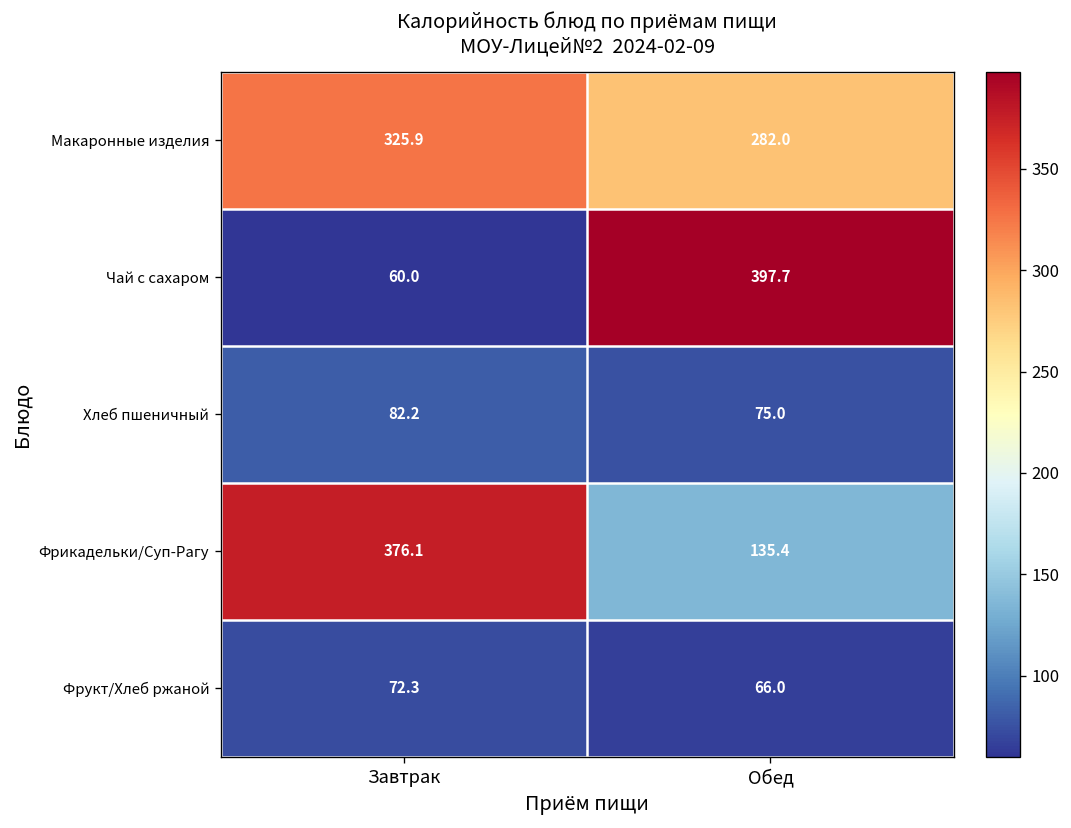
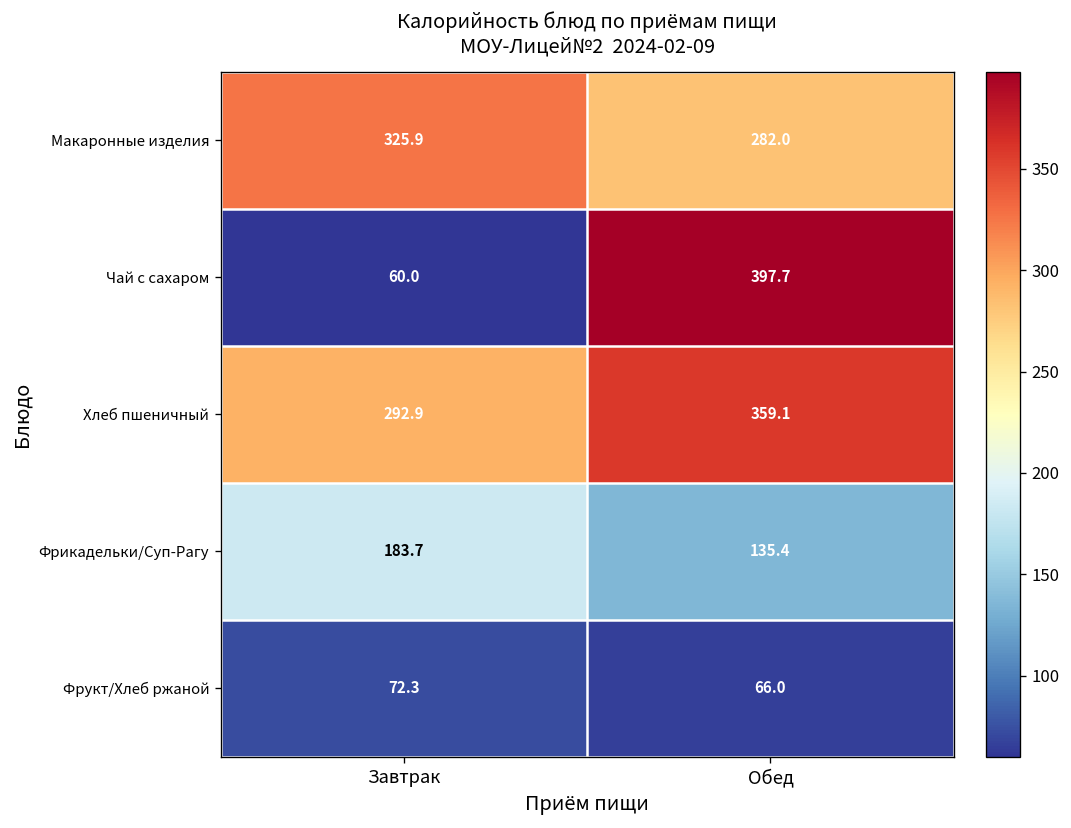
Хлеб пшеничный, Завтрак: 82.2 -> 292.9
Хлеб пшеничный, Обед: 75.0 -> 359.1
Фрикадельки/Суп-Рагу, Завтрак: 376.1 -> 183.7
